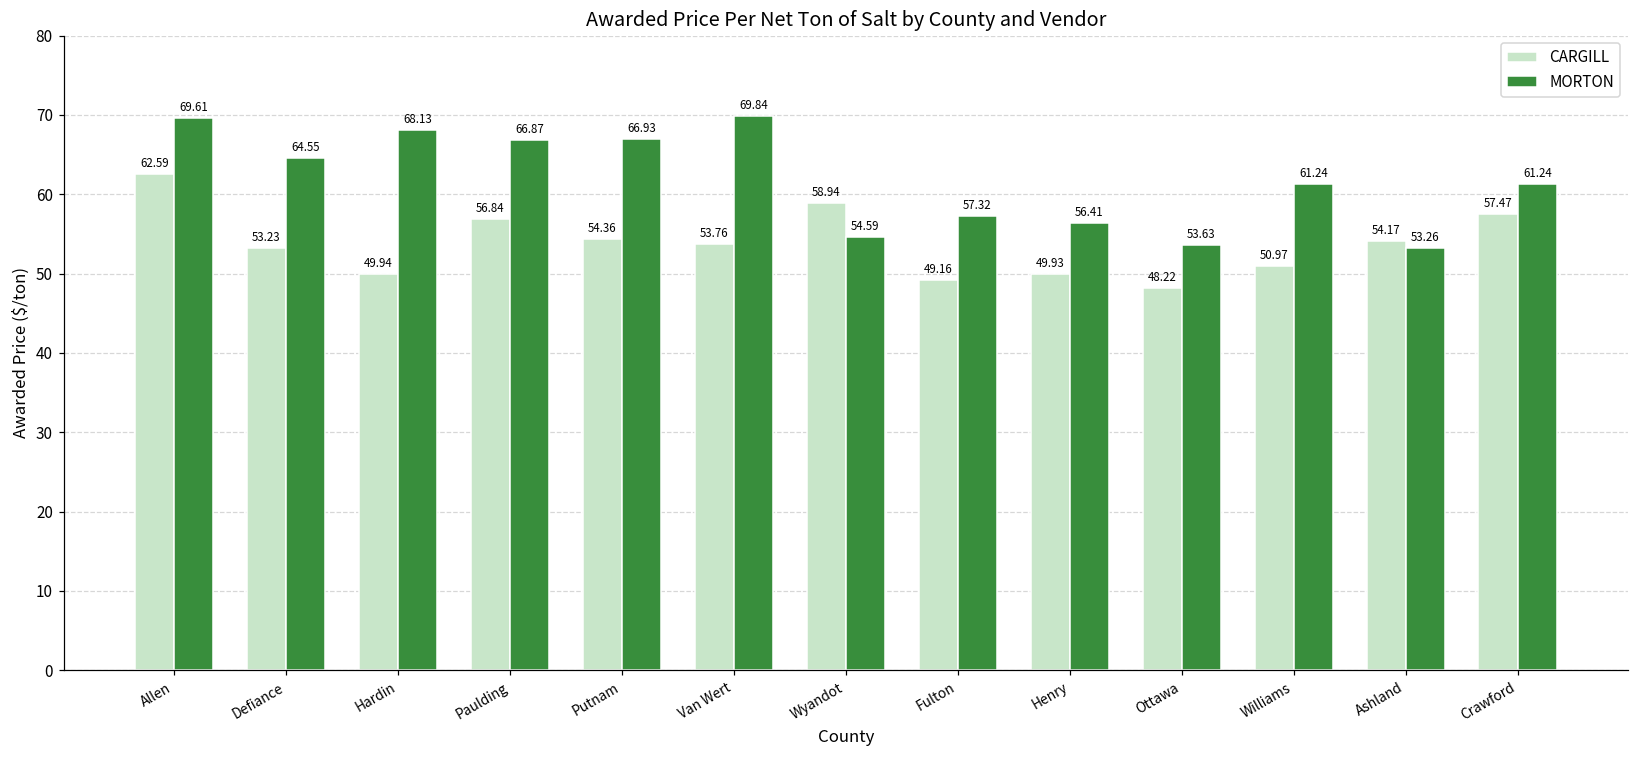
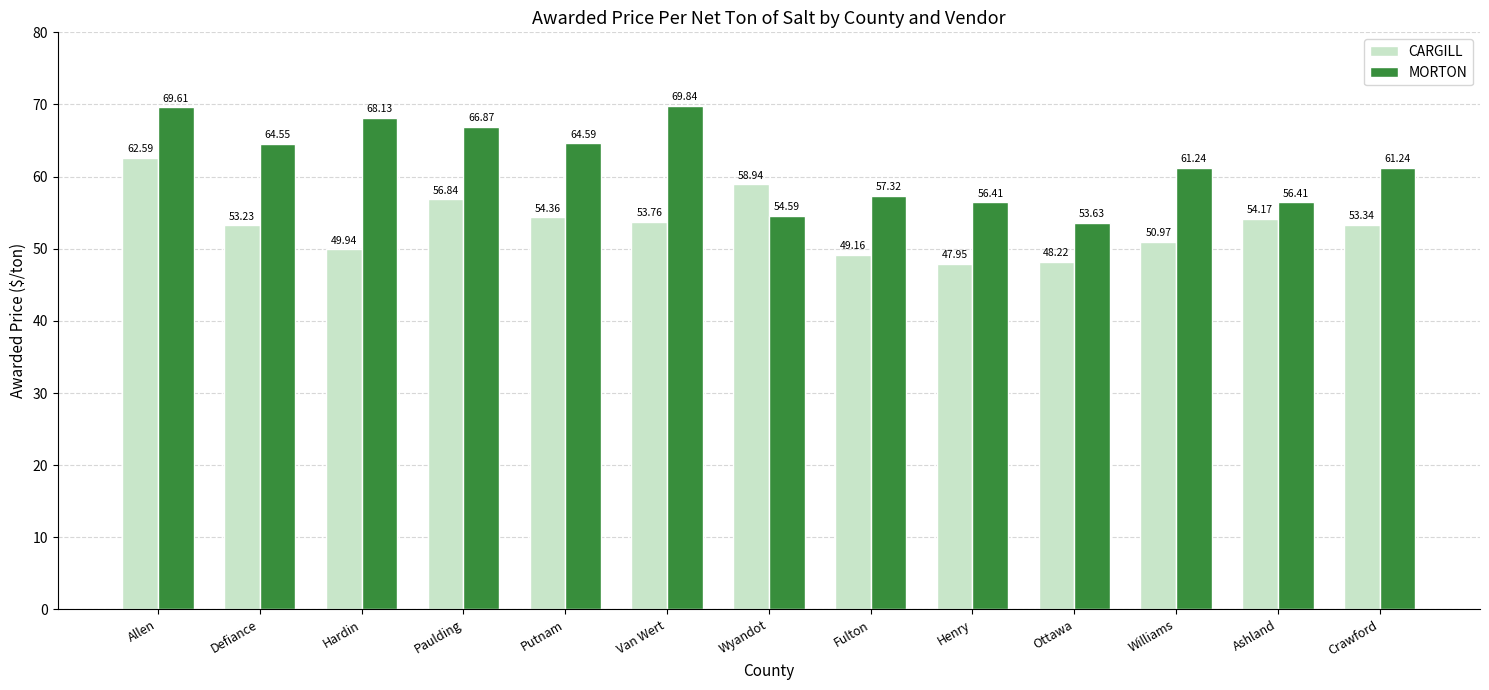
MORTON, Putnam: 66.93 -> 64.59
CARGILL, Henry: 49.93 -> 47.95
MORTON, Ashland: 53.26 -> 56.41
CARGILL, Crawford: 57.47 -> 53.34
